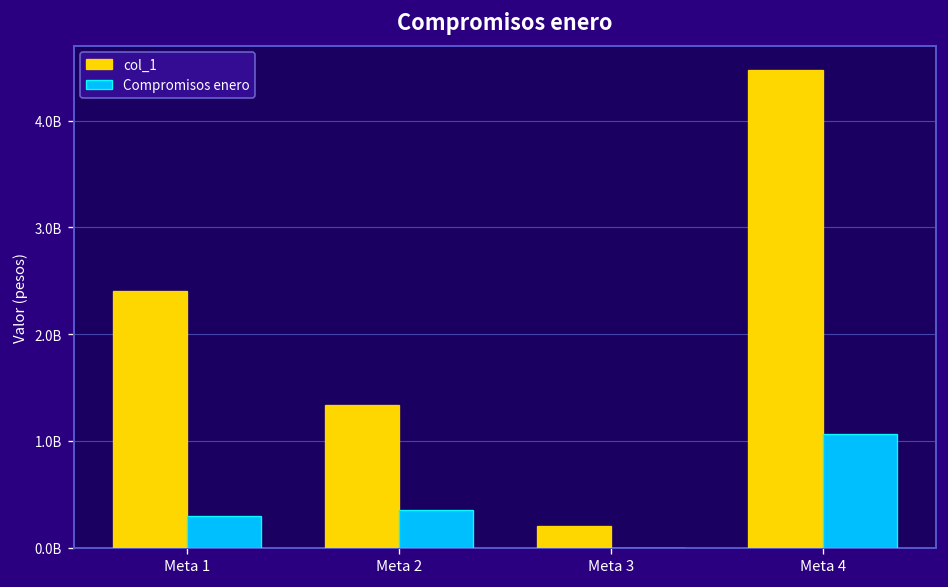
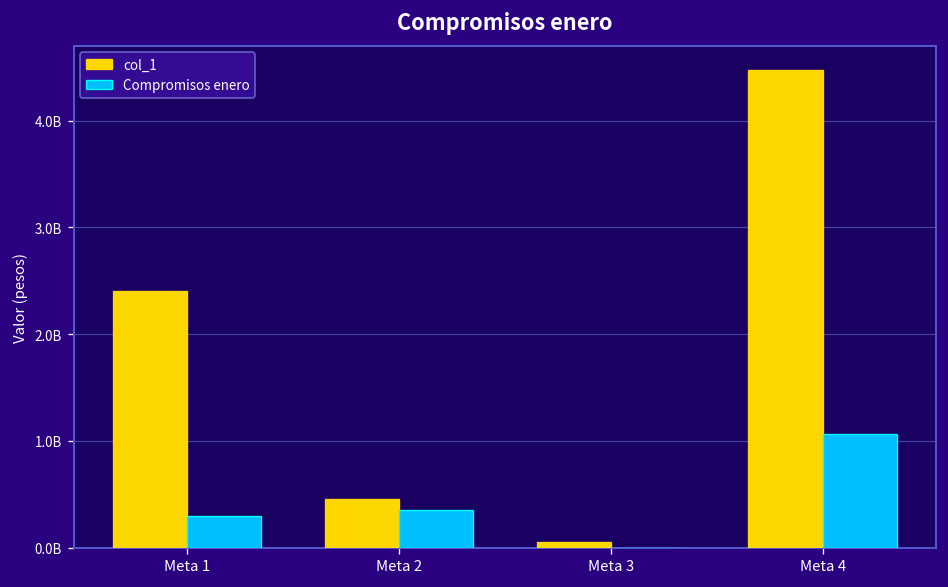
col_1, Meta 2: 1300000000 -> 500000000
col_1, Meta 3: 200000000 -> 100000000
